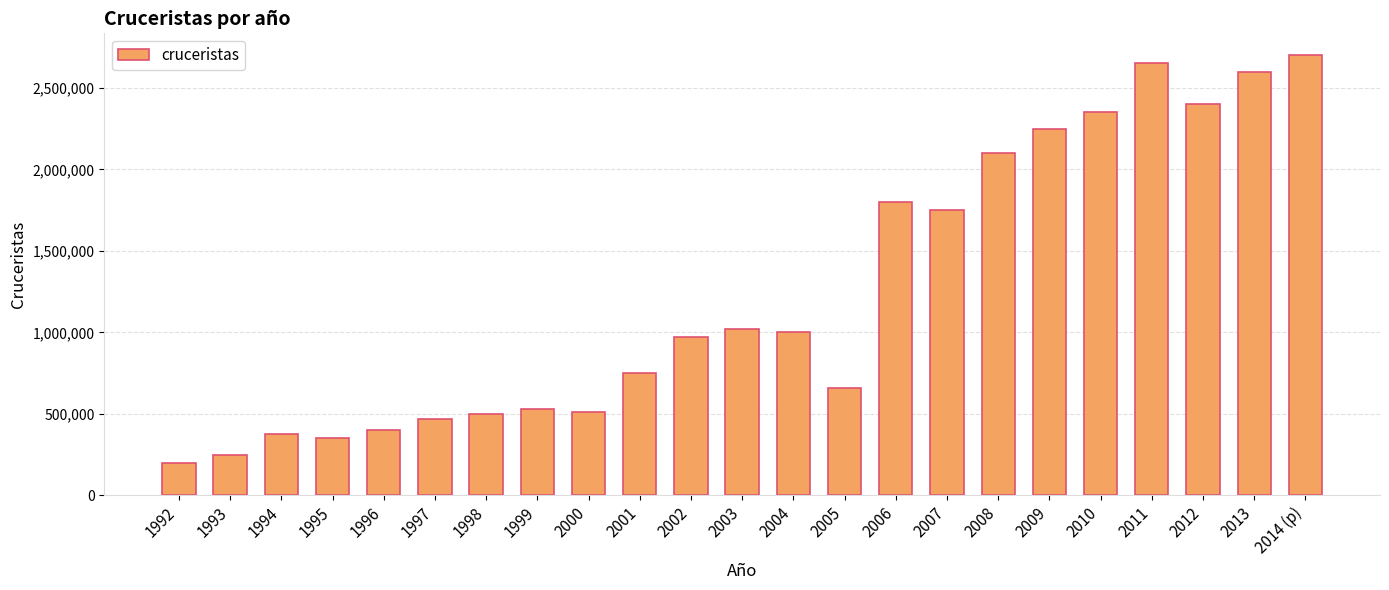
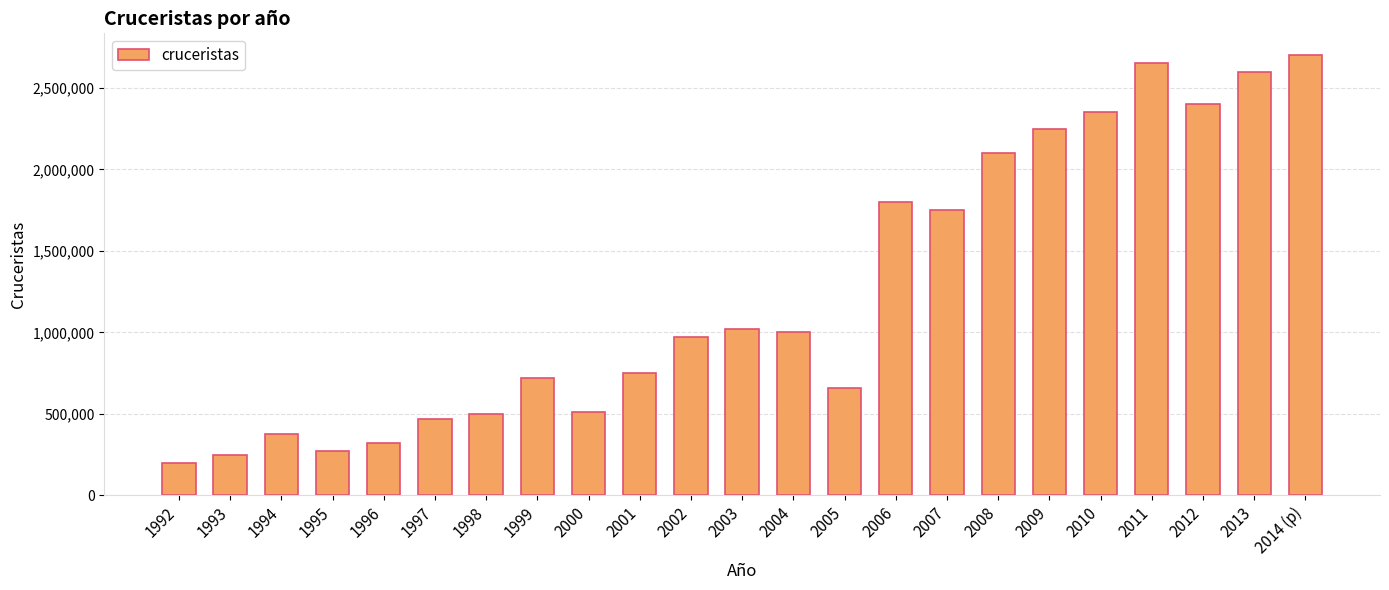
1995: 350,000 -> 270,000
1996: 400,000 -> 320,000
1999: 530,000 -> 720,000
